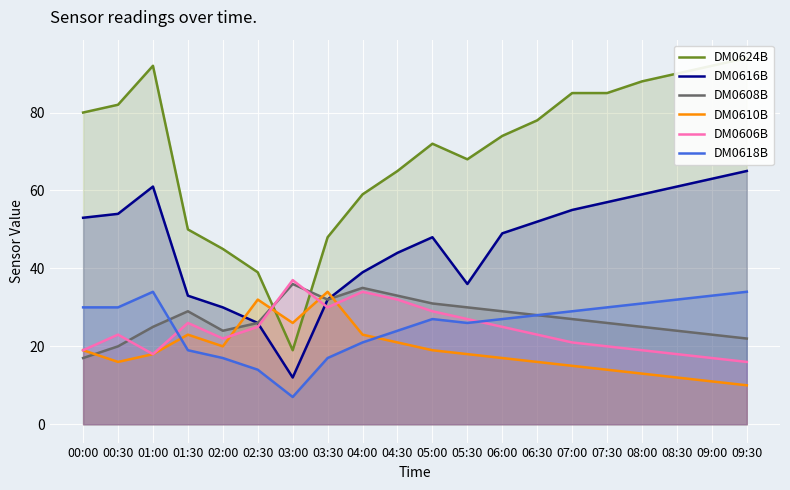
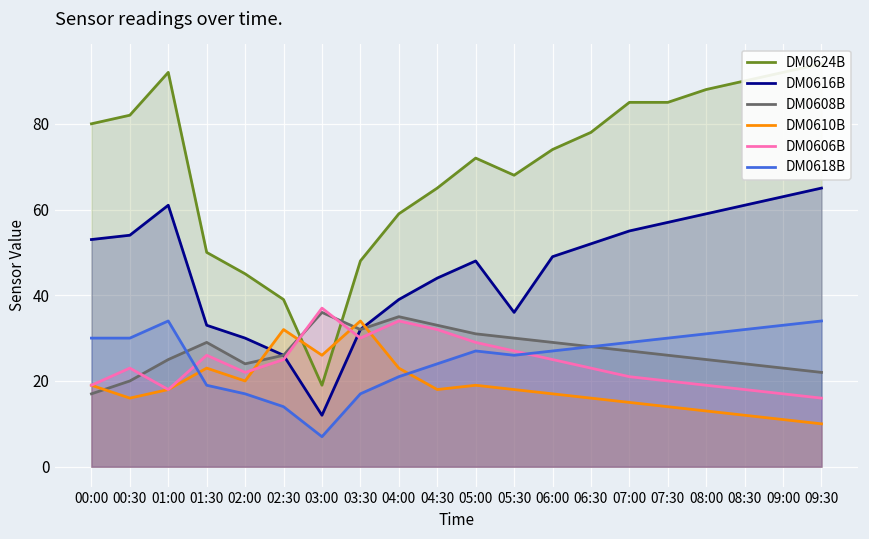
DM0610B, 04:30: 21 -> 18
